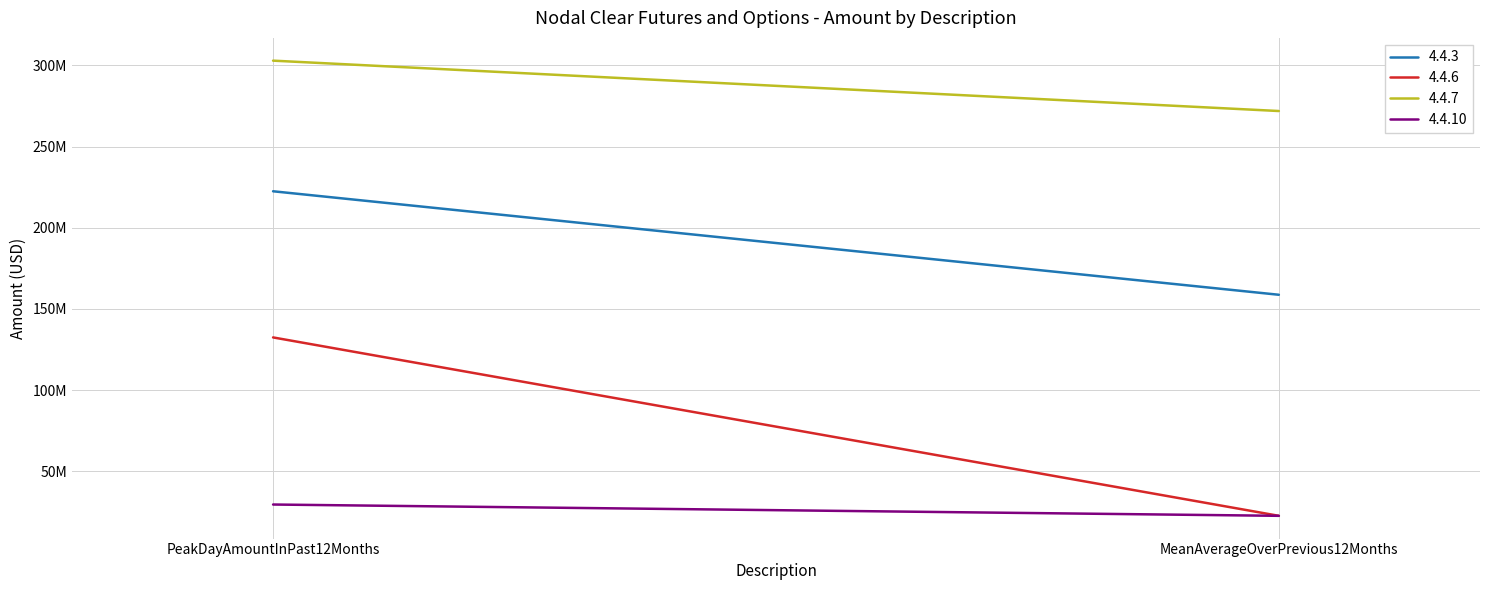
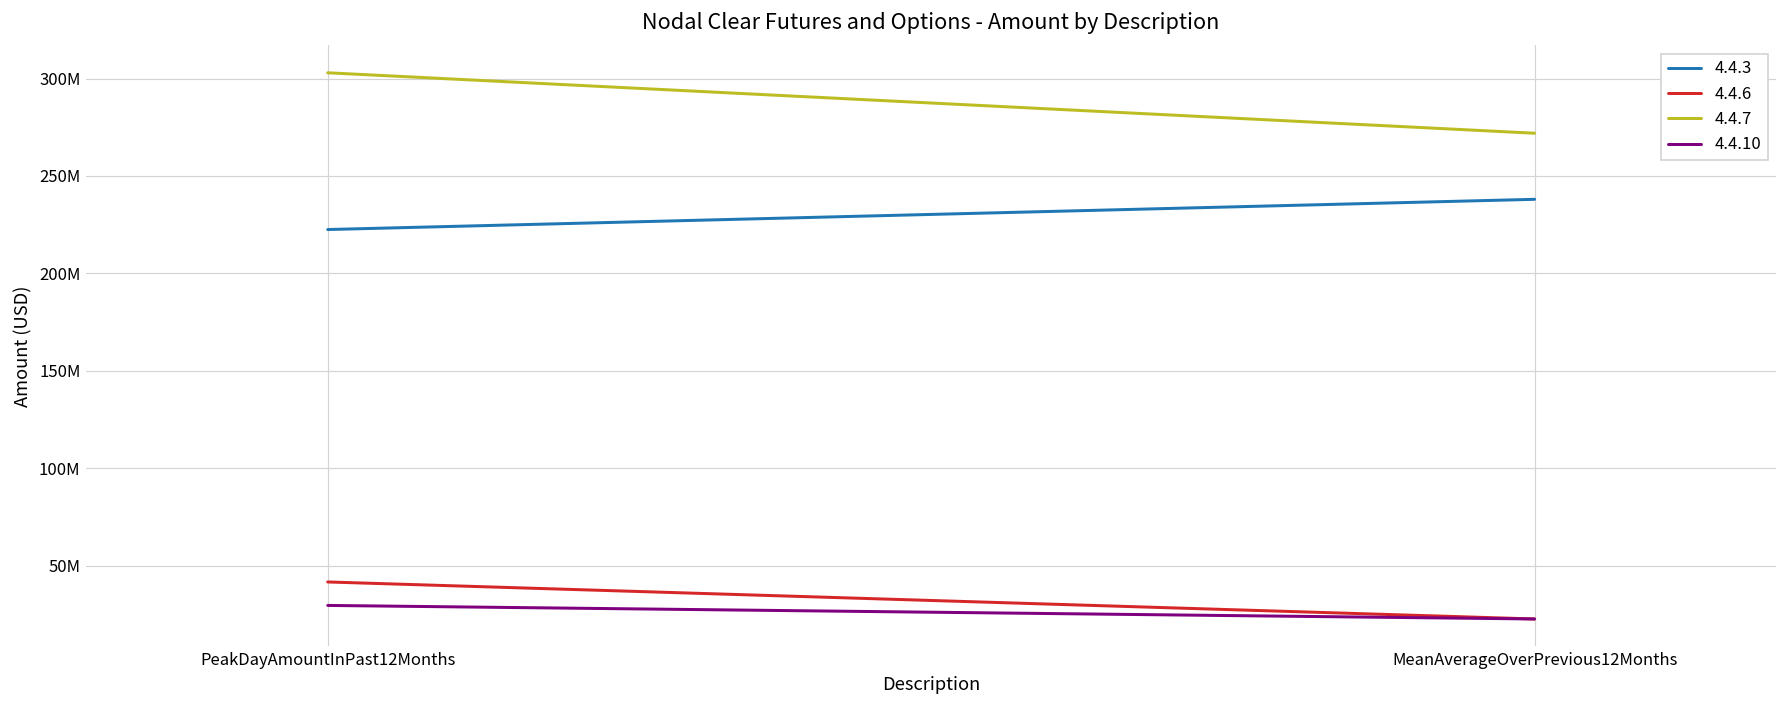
4.4.6, PeakDayAmountInPast12Months: 132000000 -> 42000000
4.4.3, MeanAverageOverPrevious12Months: 159000000 -> 238000000
